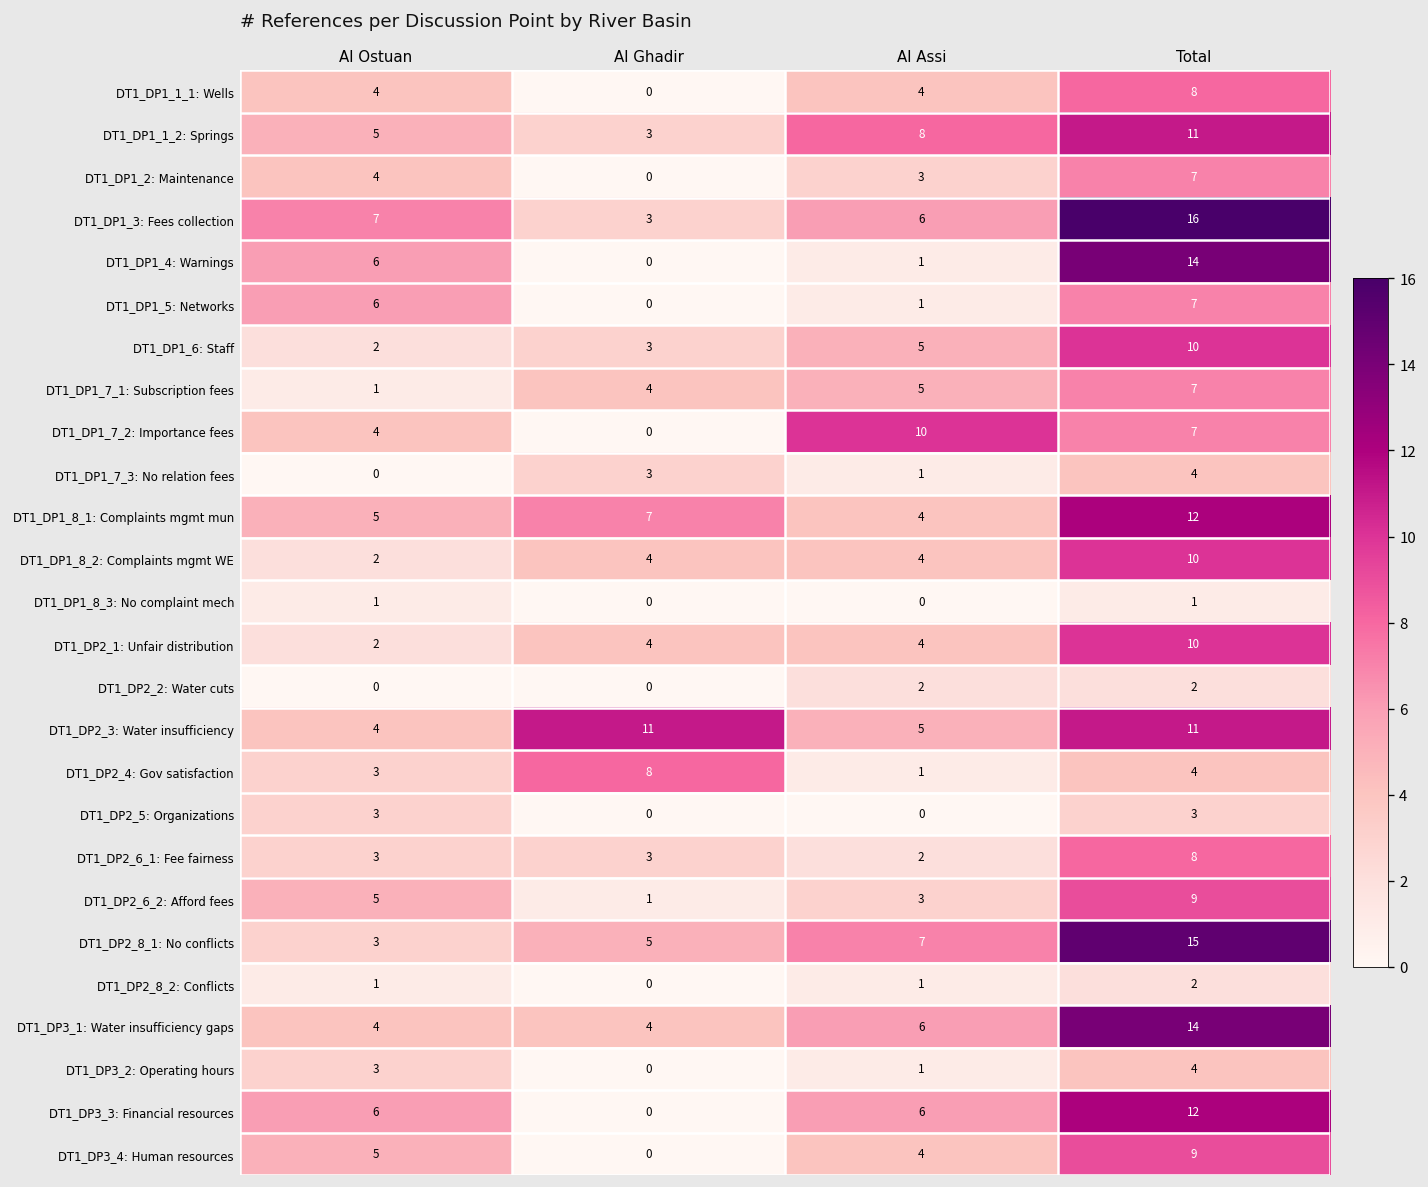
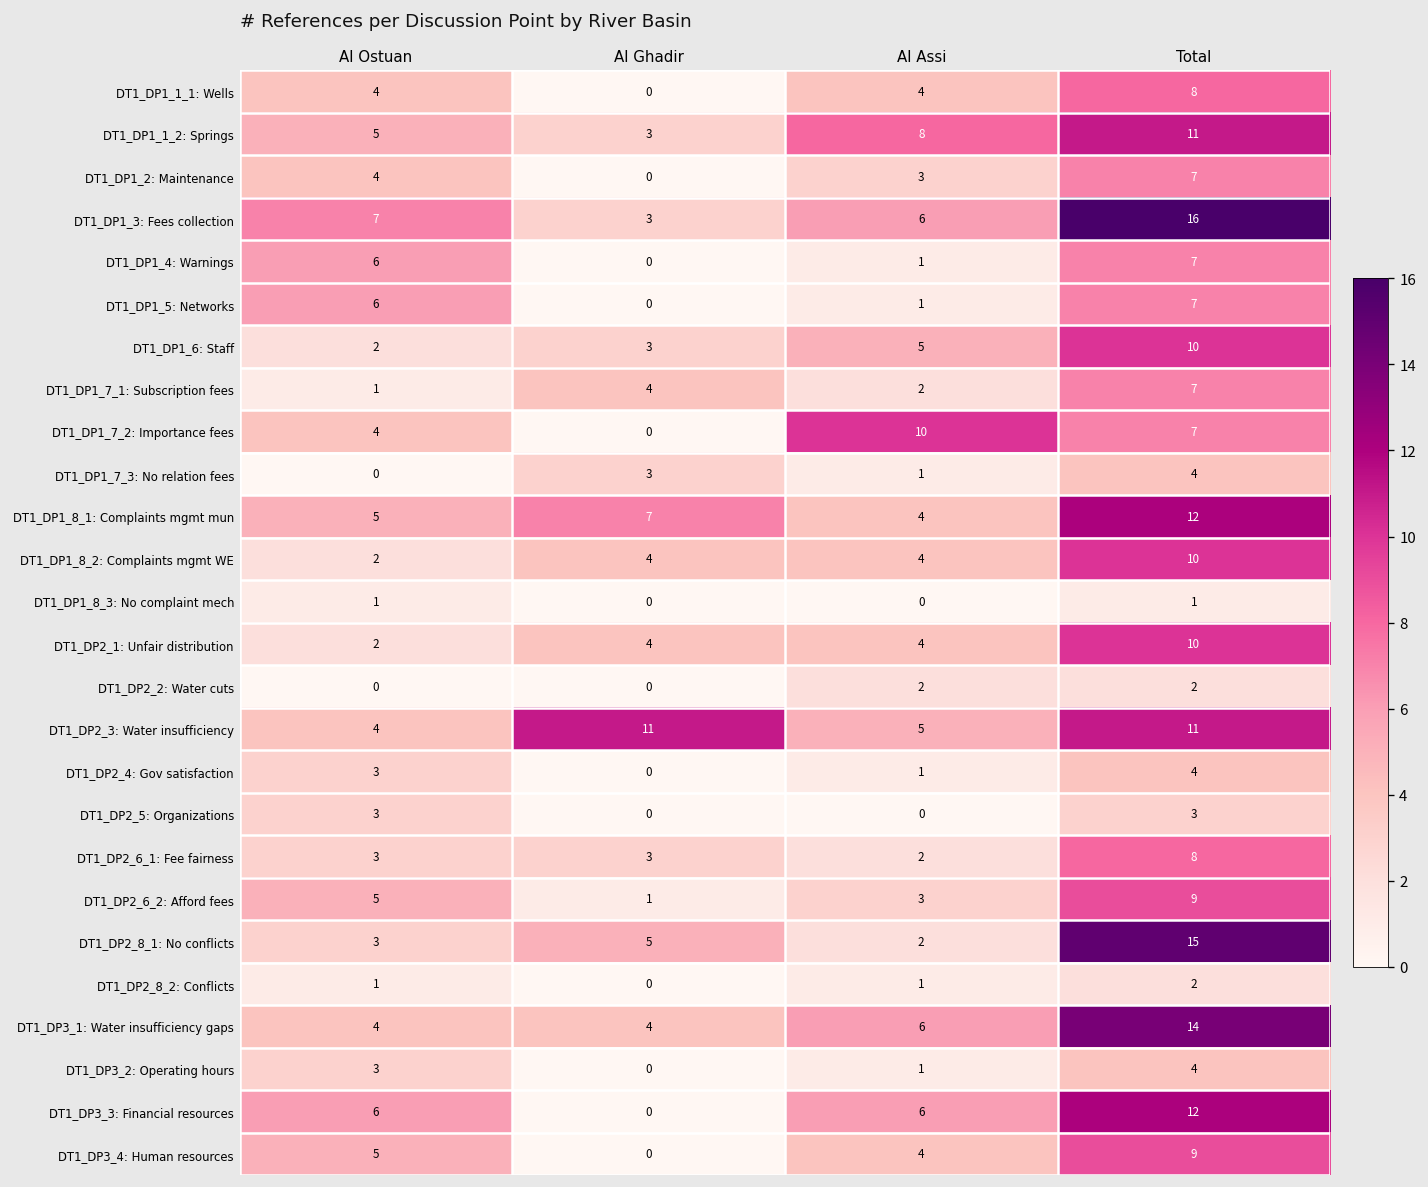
DT1_DP1_4: Warnings, Total: 14 -> 7
DT1_DP1_7_1: Subscription fees, Al Assi: 5 -> 2
DT1_DP2_4: Gov satisfaction, Al Ghadir: 8 -> 0
DT1_DP2_8_1: No conflicts, Al Assi: 7 -> 2
